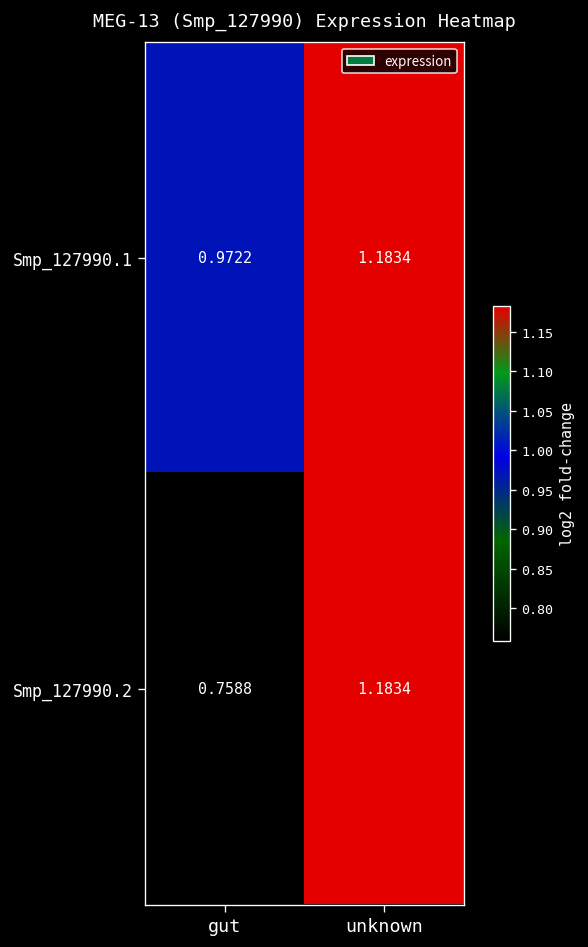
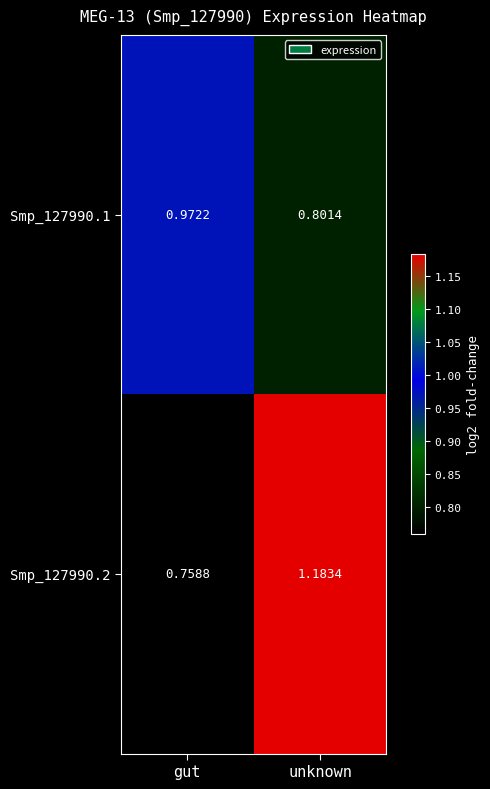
Smp_127990.1, unknown: 1.1834 -> 0.8014
